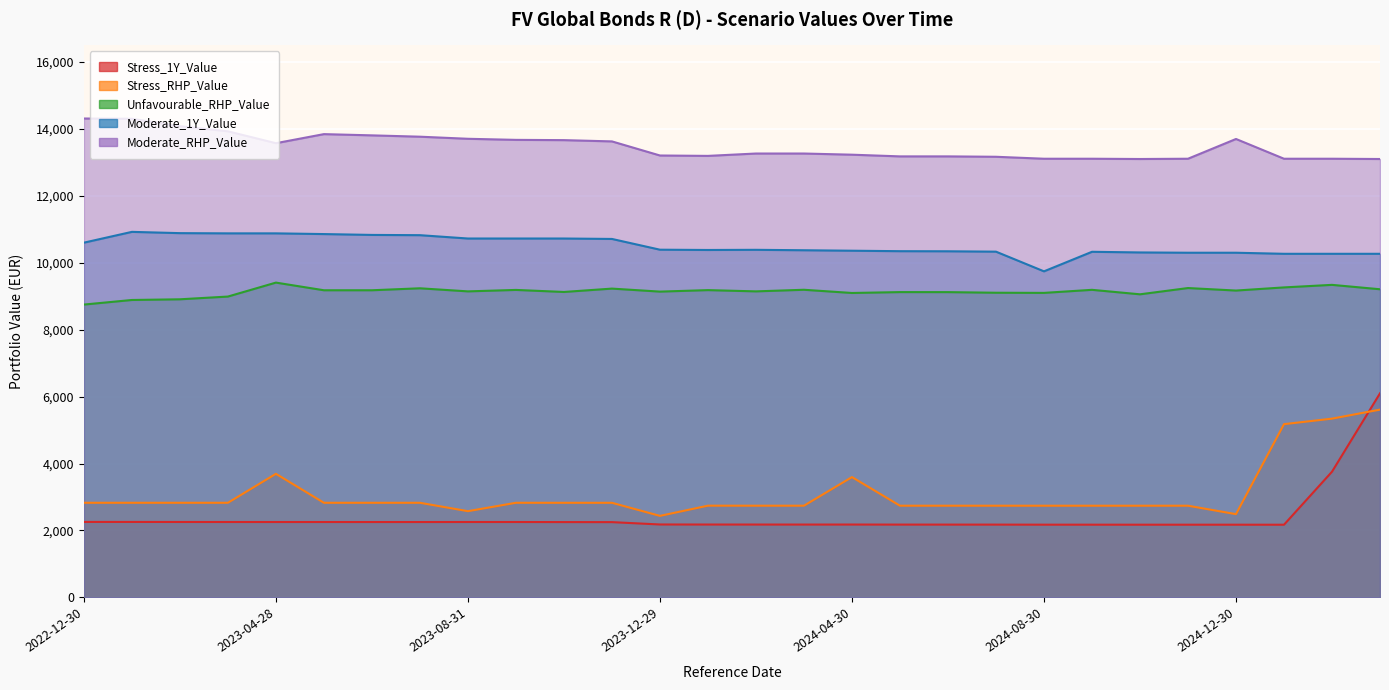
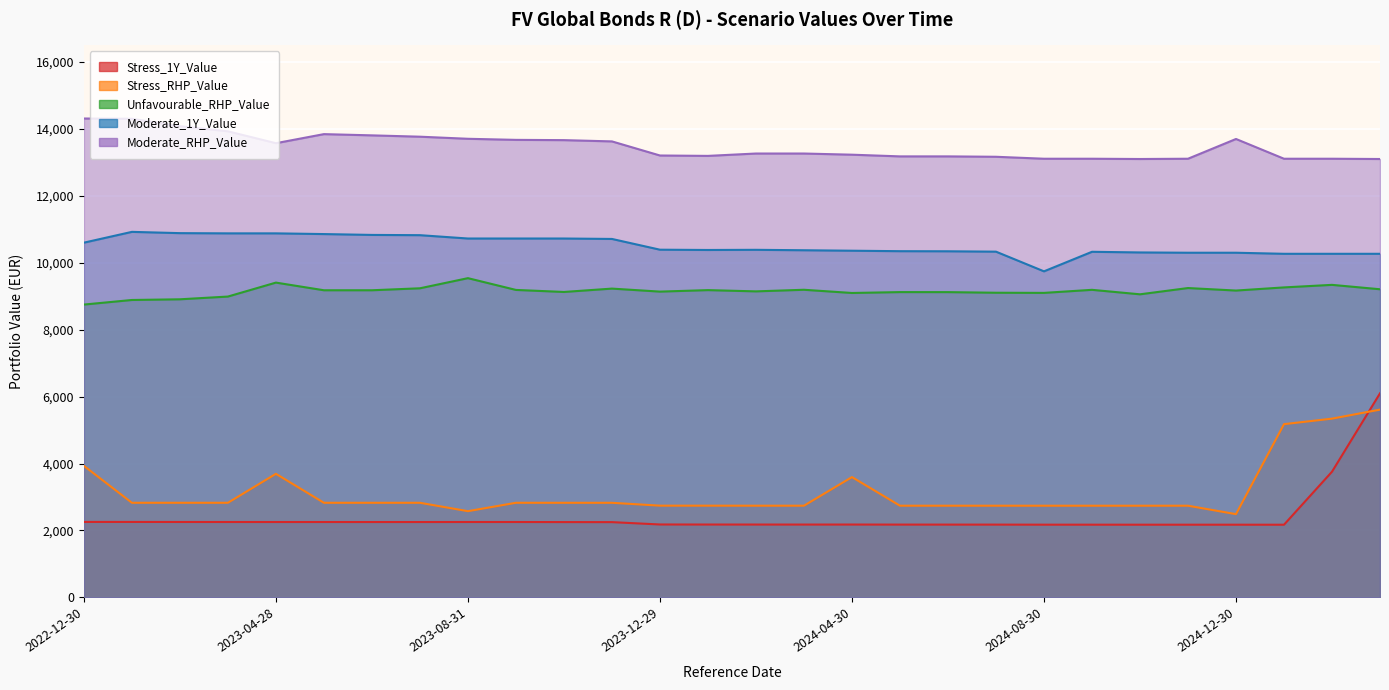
Stress_RHP_Value, 2022-12-30: 2,800 -> 3,900
Unfavourable_RHP_Value, 2023-08-31: 9,100 -> 9,500
Stress_RHP_Value, 2023-12-29: 2,400 -> 2,700
